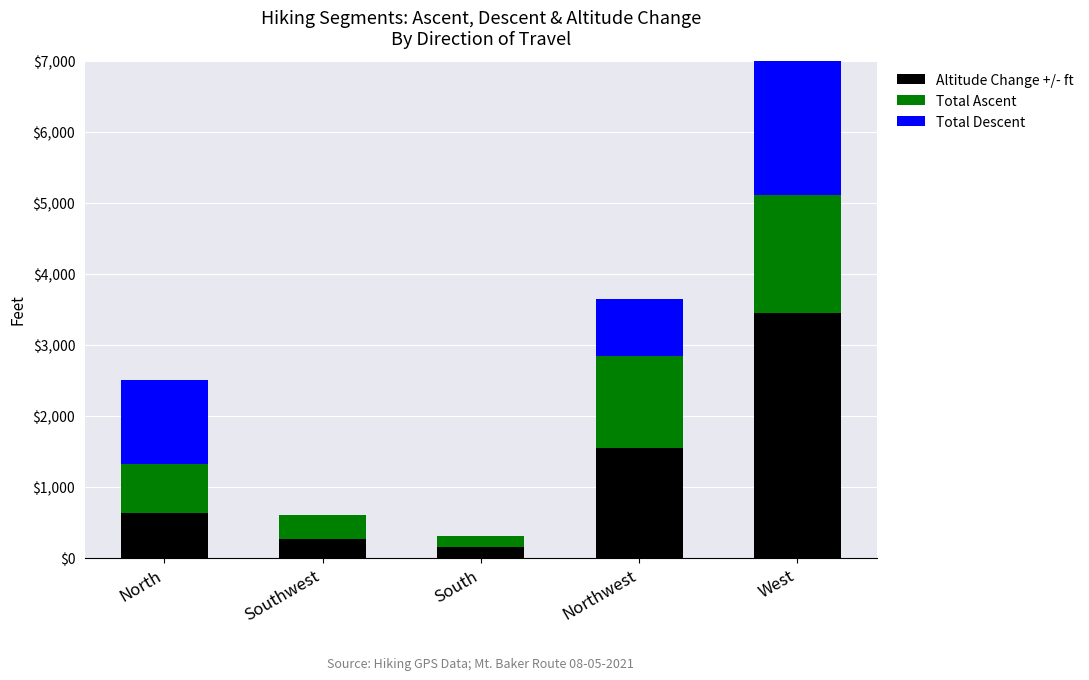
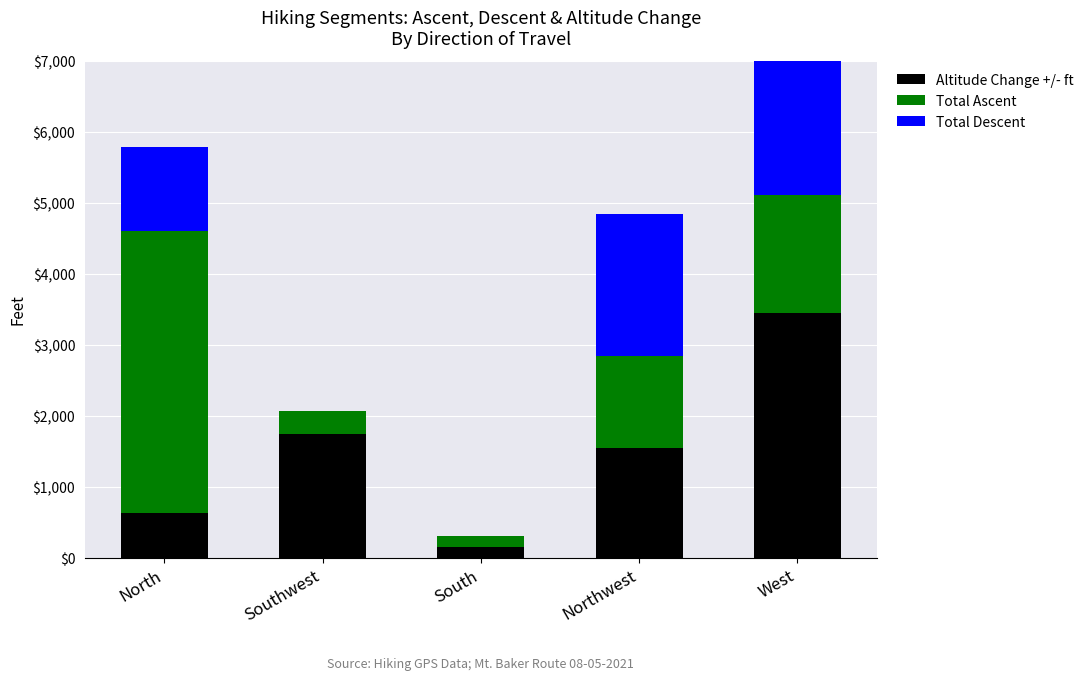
Total Ascent, North: $700 -> $4,000
Altitude Change +/- ft, Southwest: $300 -> $1,700
Total Descent, Northwest: $800 -> $2,000
